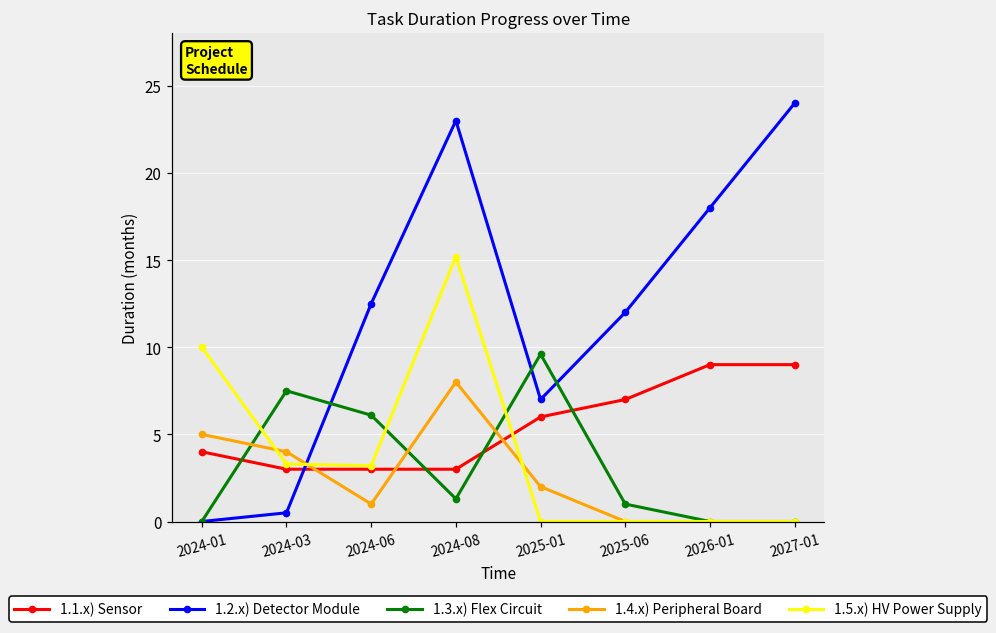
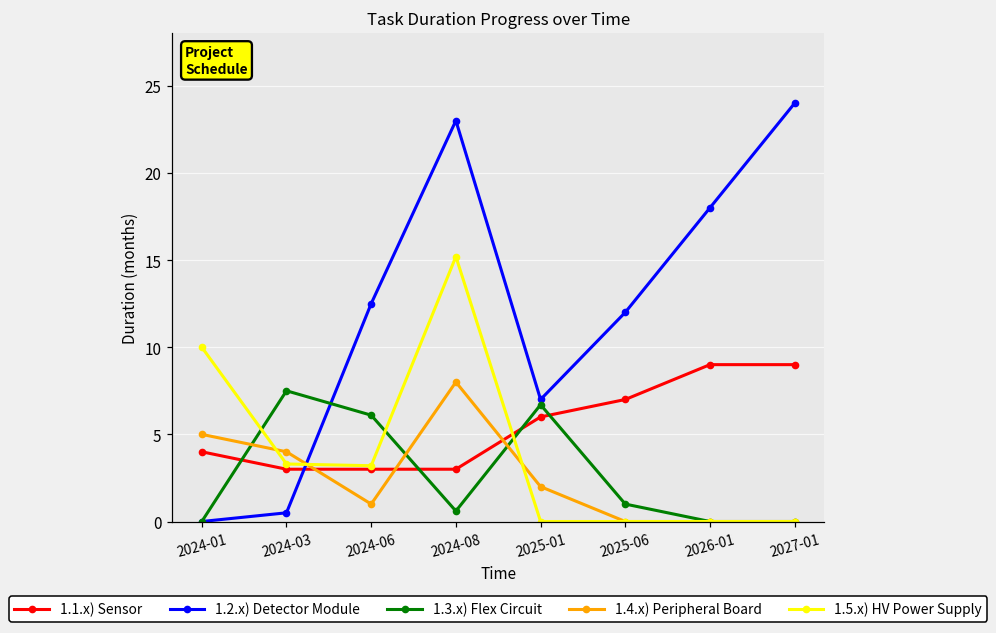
1.3.x) Flex Circuit, 2024-08: 1.3 -> 0.6
1.3.x) Flex Circuit, 2025-01: 9.6 -> 6.7
